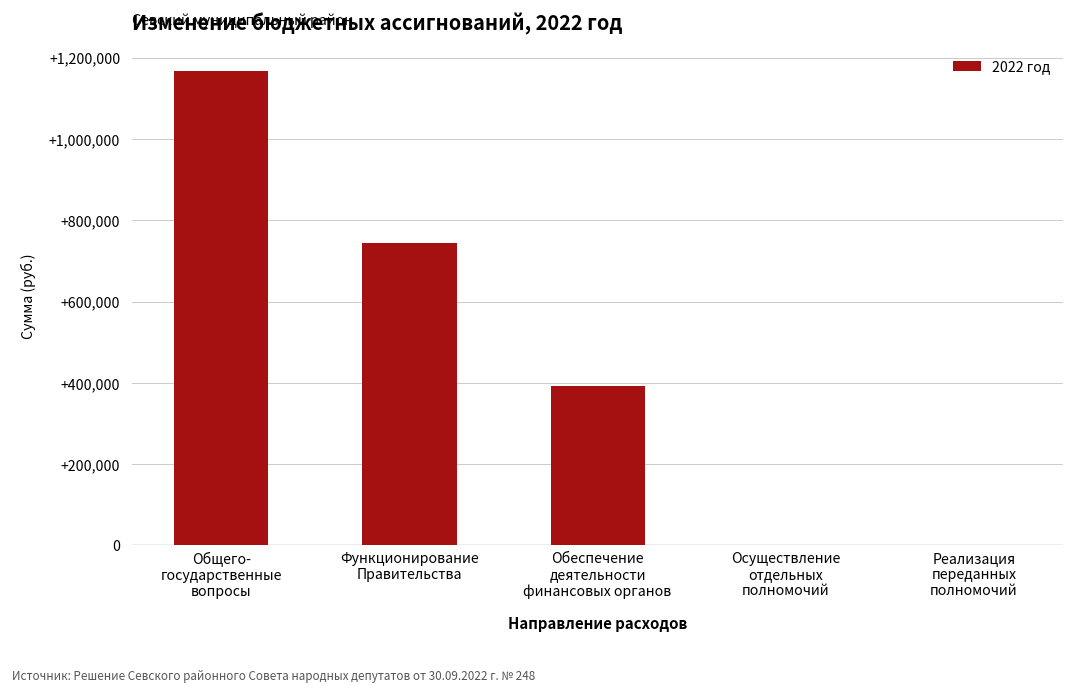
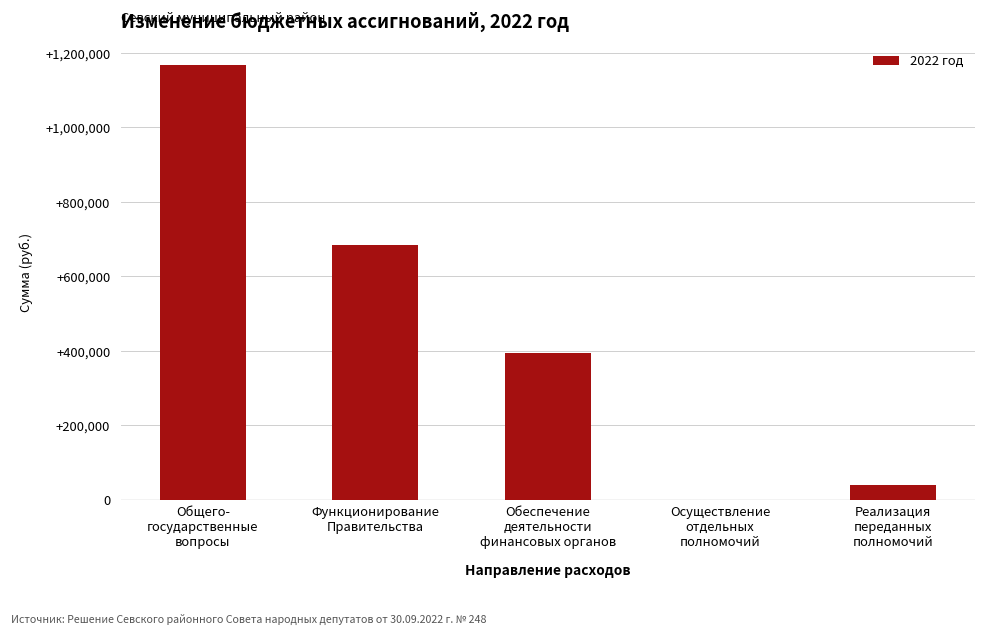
Функционирование Правительства: +740,000 -> +680,000
Реализация переданных полномочий: +0 -> +40,000
